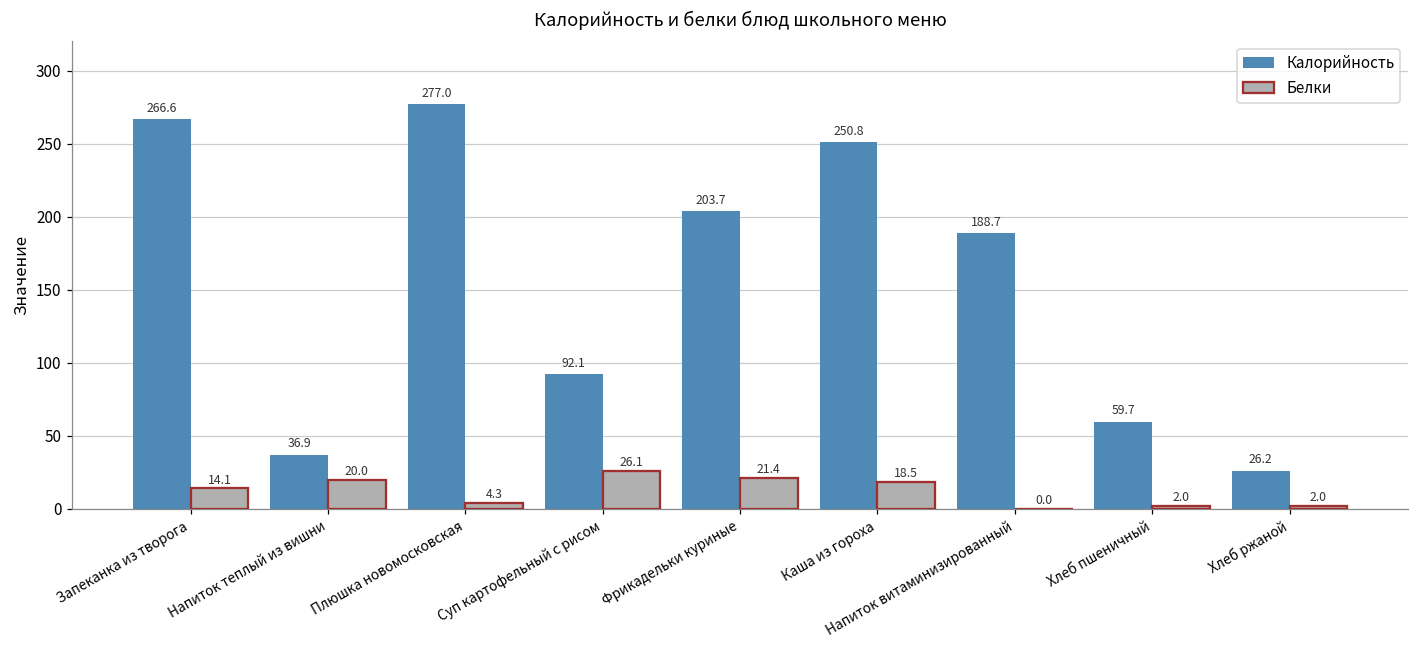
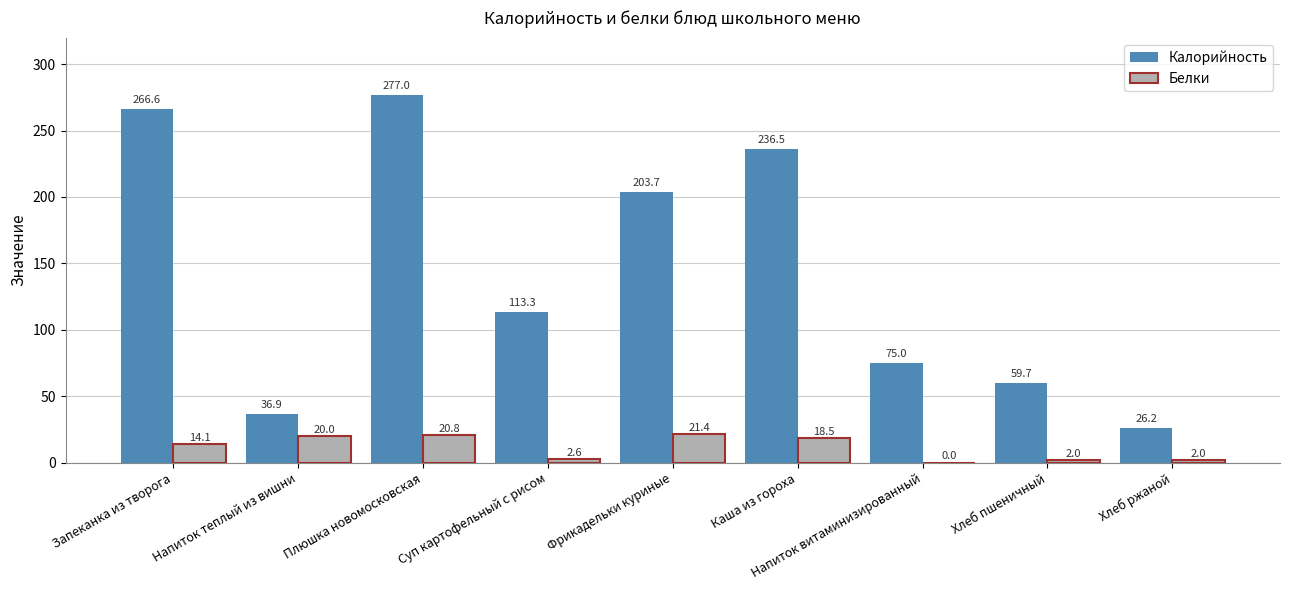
Белки, Плюшка новомосковская: 4.3 -> 20.8
Калорийность, Суп картофельный с рисом: 92.1 -> 113.3
Белки, Суп картофельный с рисом: 26.1 -> 2.6
Калорийность, Каша из гороха: 250.8 -> 236.5
Калорийность, Напиток витаминизированный: 188.7 -> 75.0
